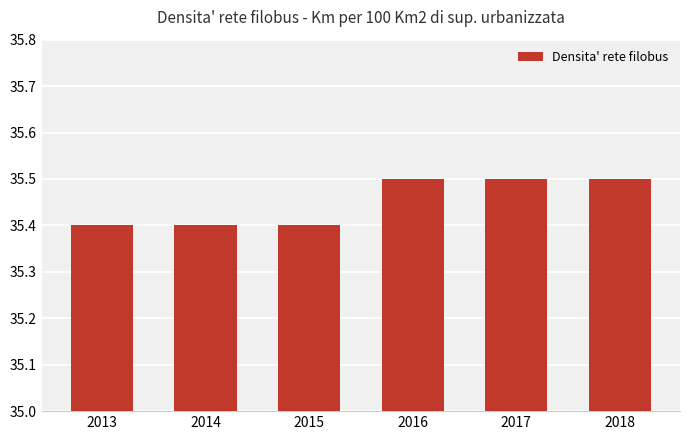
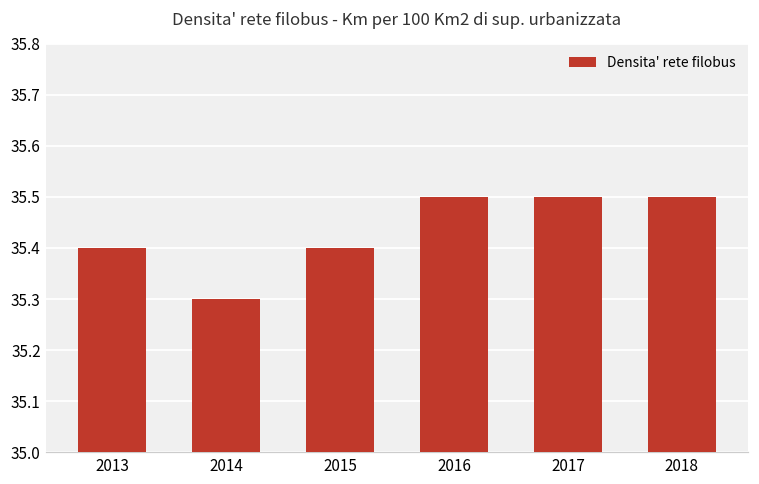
2014: 35.4 -> 35.3
